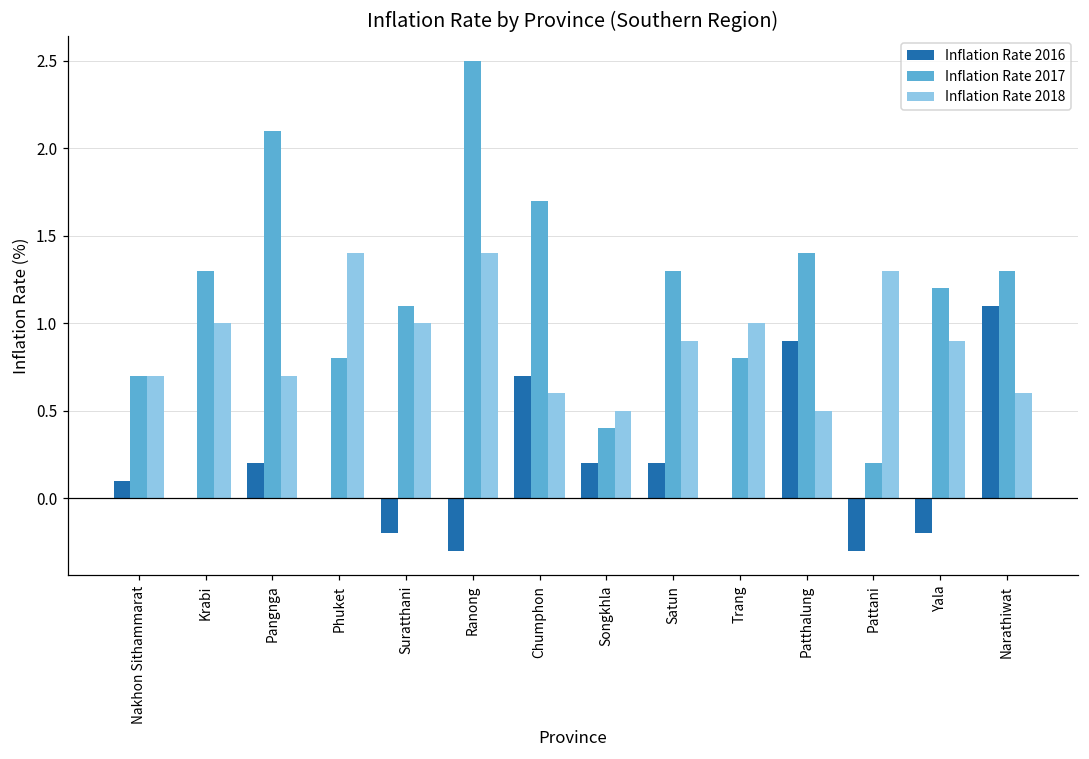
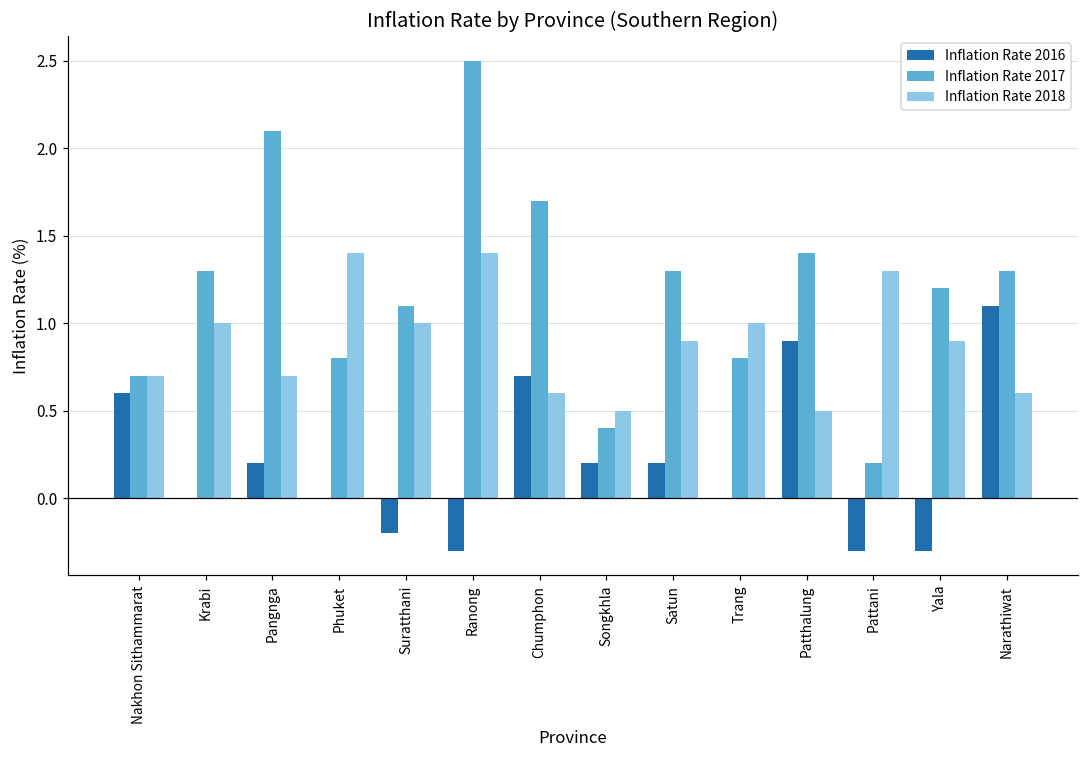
Inflation Rate 2016, Nakhon Sithammarat: 0.1 -> 0.6
Inflation Rate 2016, Yala: -0.2 -> -0.3
